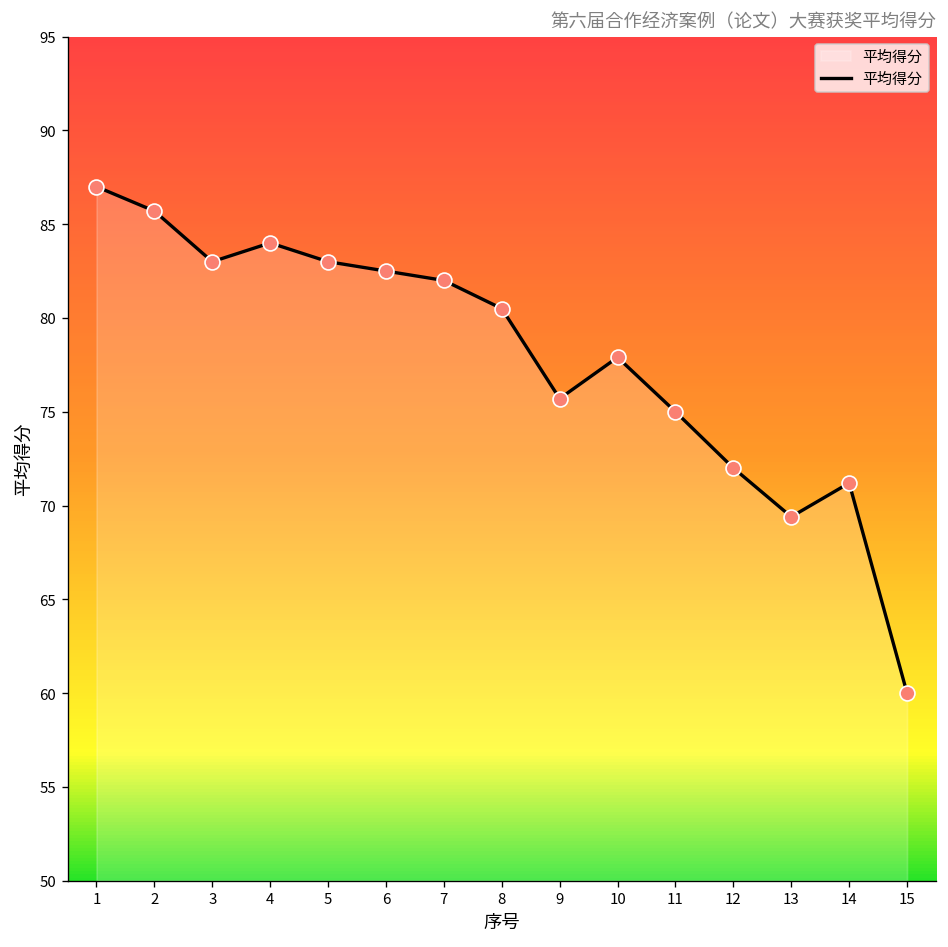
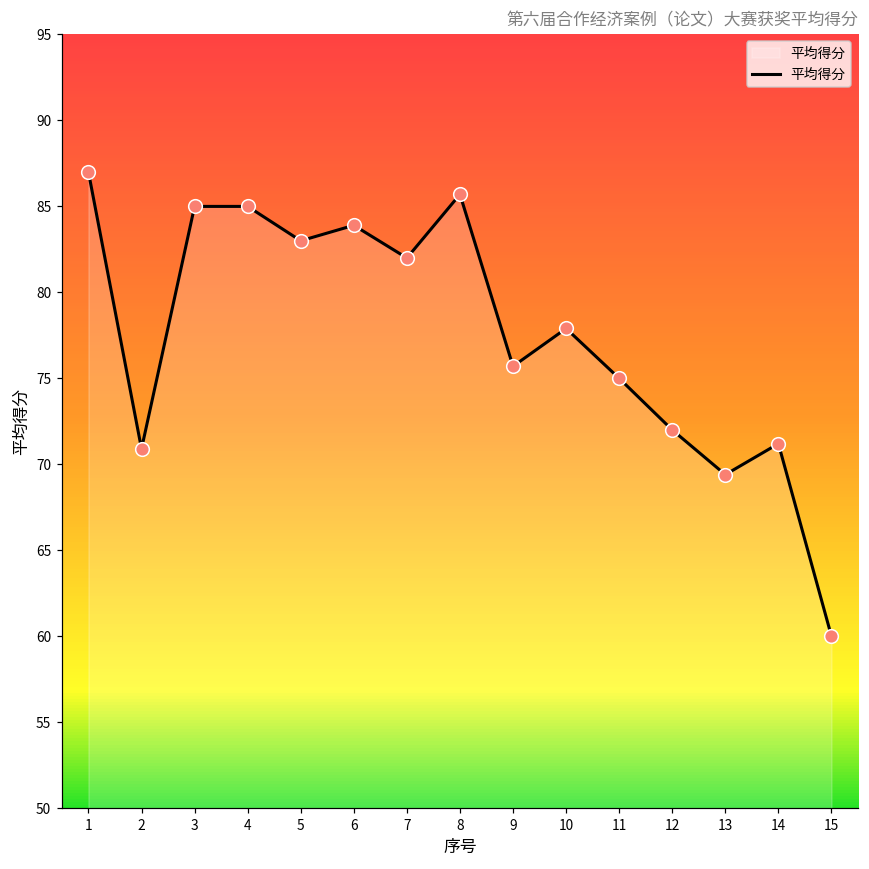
2: 85.7 -> 70.9
3: 83 -> 85
4: 84 -> 85
6: 82.5 -> 83.9
8: 80.5 -> 85.7
